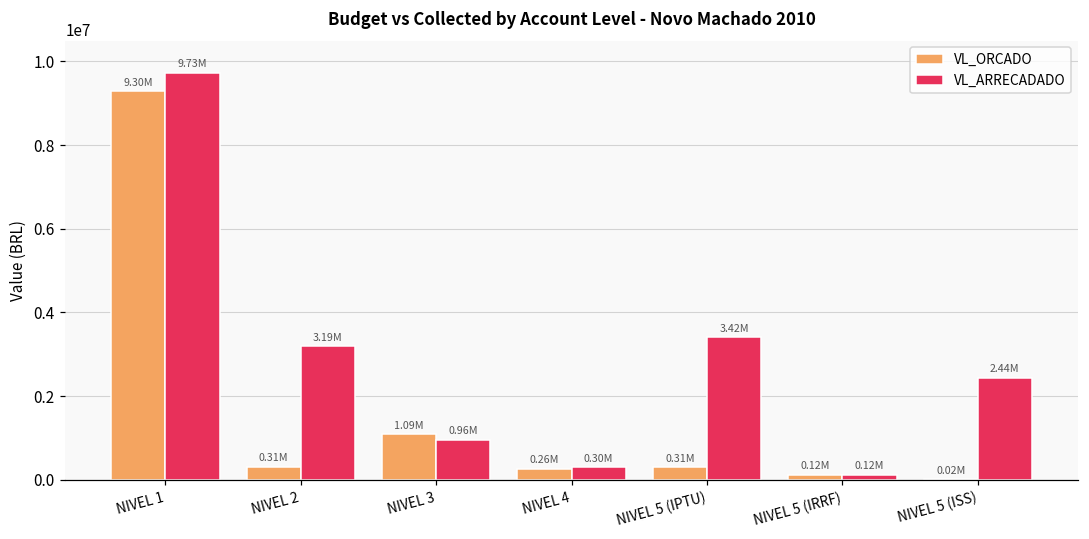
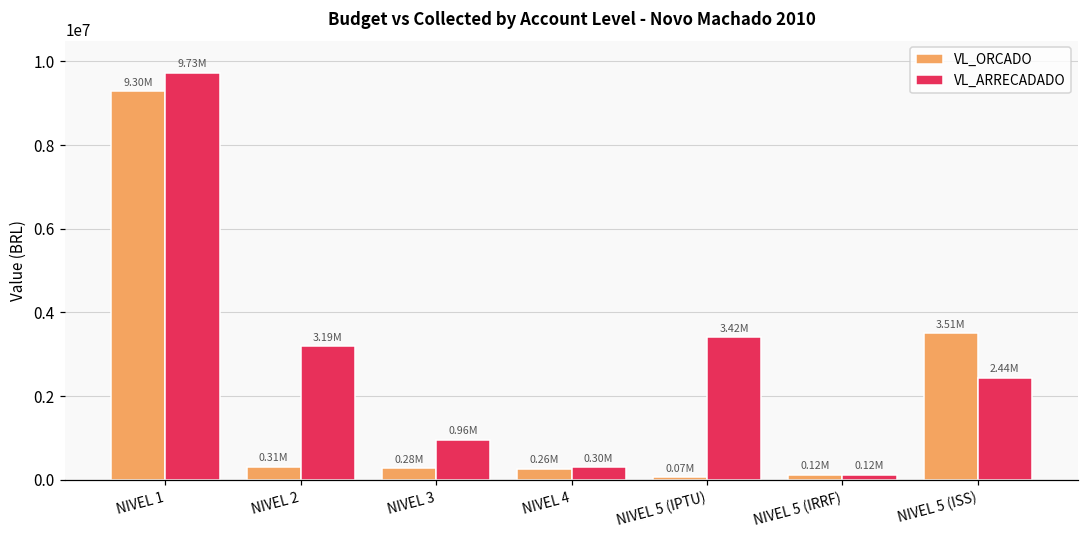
VL_ORCADO, NIVEL 3: 1.09M -> 0.28M
VL_ORCADO, NIVEL 5 (IPTU): 0.31M -> 0.07M
VL_ORCADO, NIVEL 5 (ISS): 0.02M -> 3.51M
